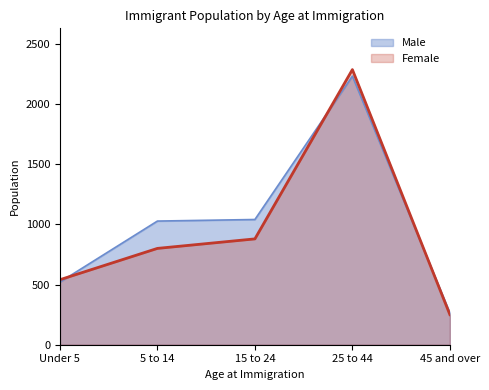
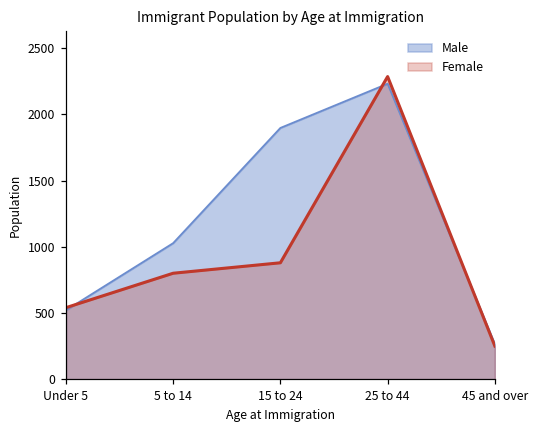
Male, 15 to 24: 1040 -> 1900
